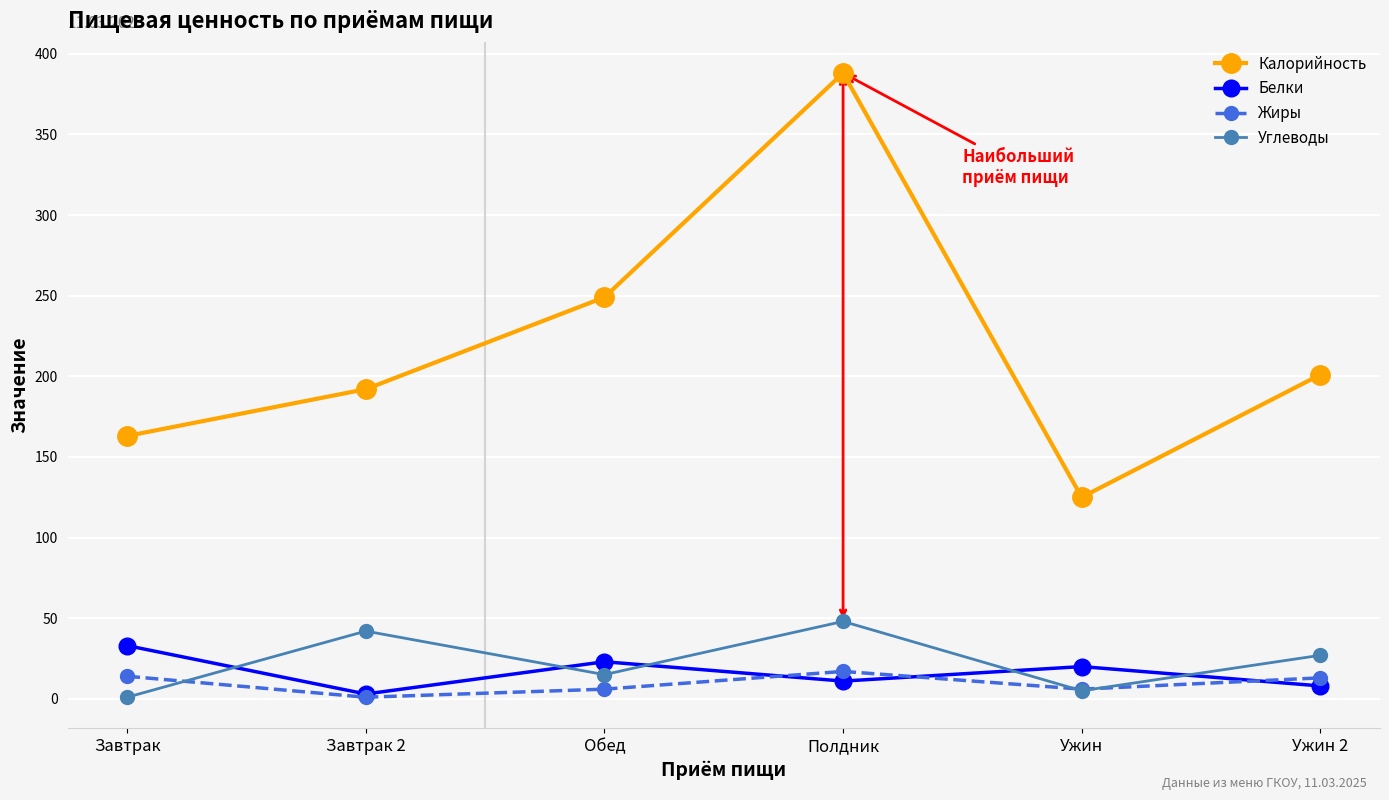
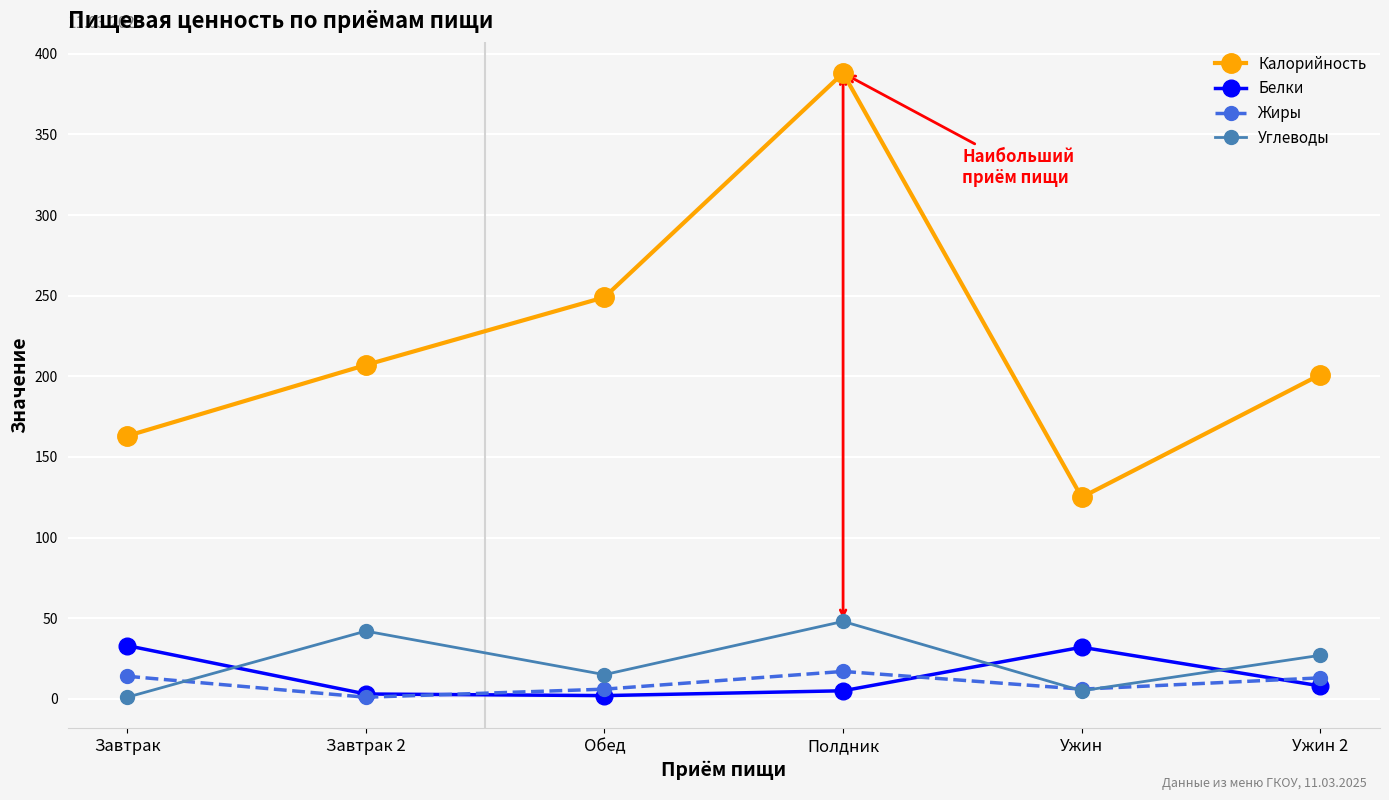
Калорийность, Завтрак 2: 192 -> 207
Белки, Обед: 23 -> 2
Белки, Полдник: 11 -> 5
Белки, Ужин: 20 -> 32
